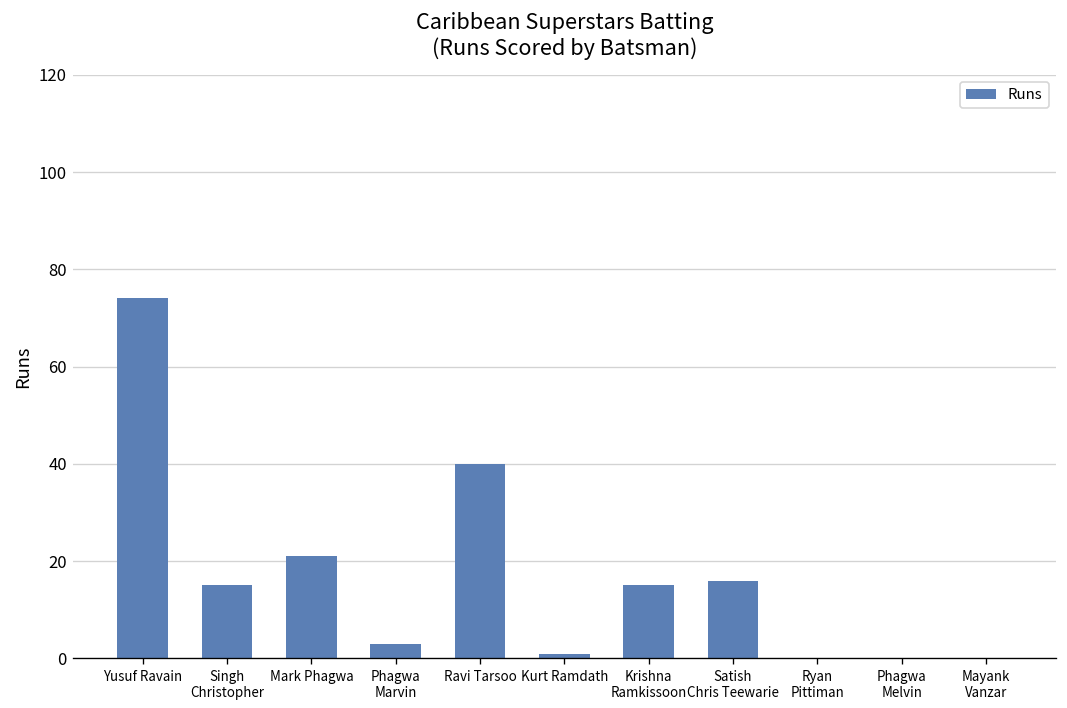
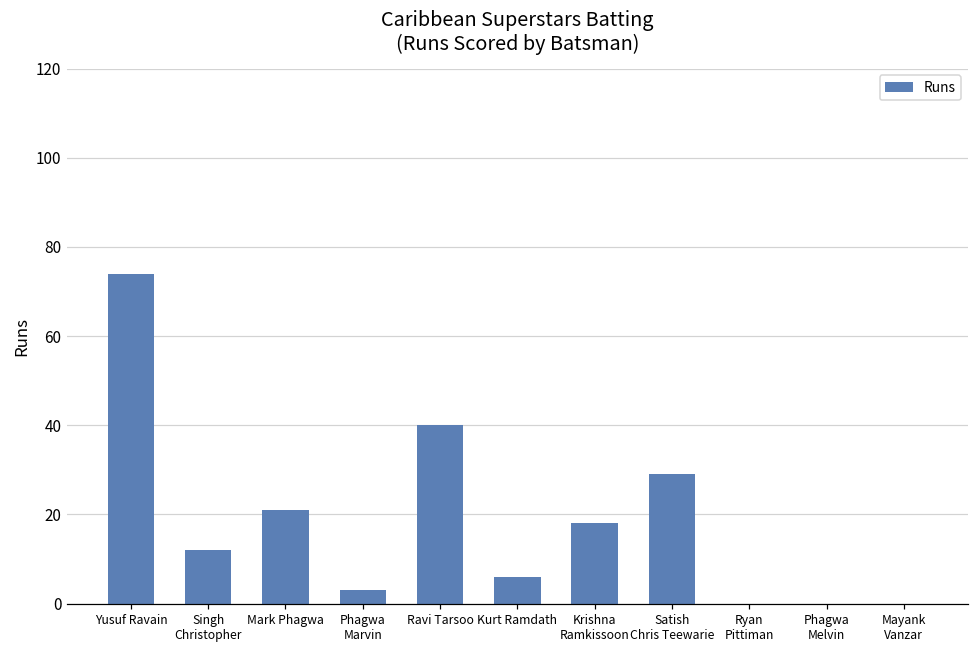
Singh Christopher: 15 -> 12
Kurt Ramdath: 1 -> 6
Krishna Ramkissoon: 15 -> 18
Satish Chris Teewarie: 16 -> 29
